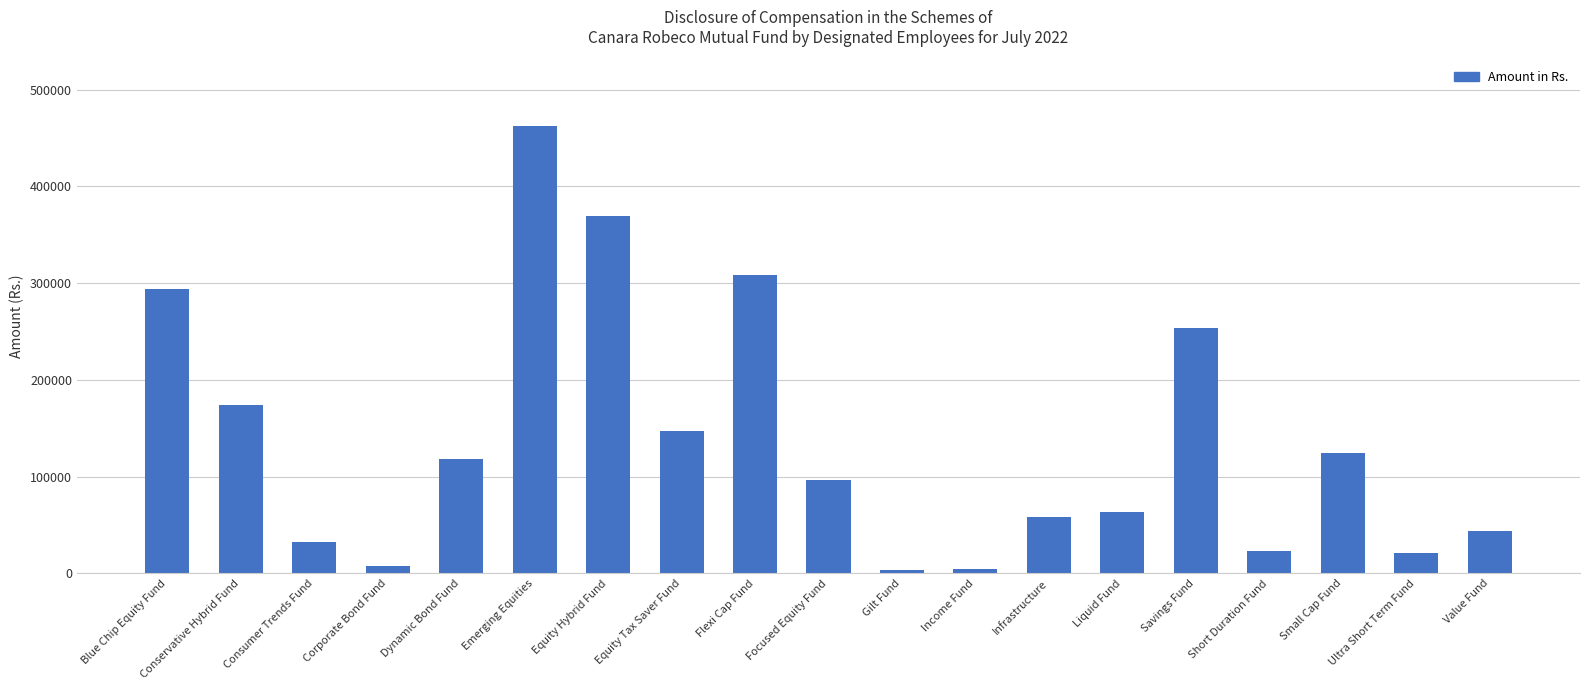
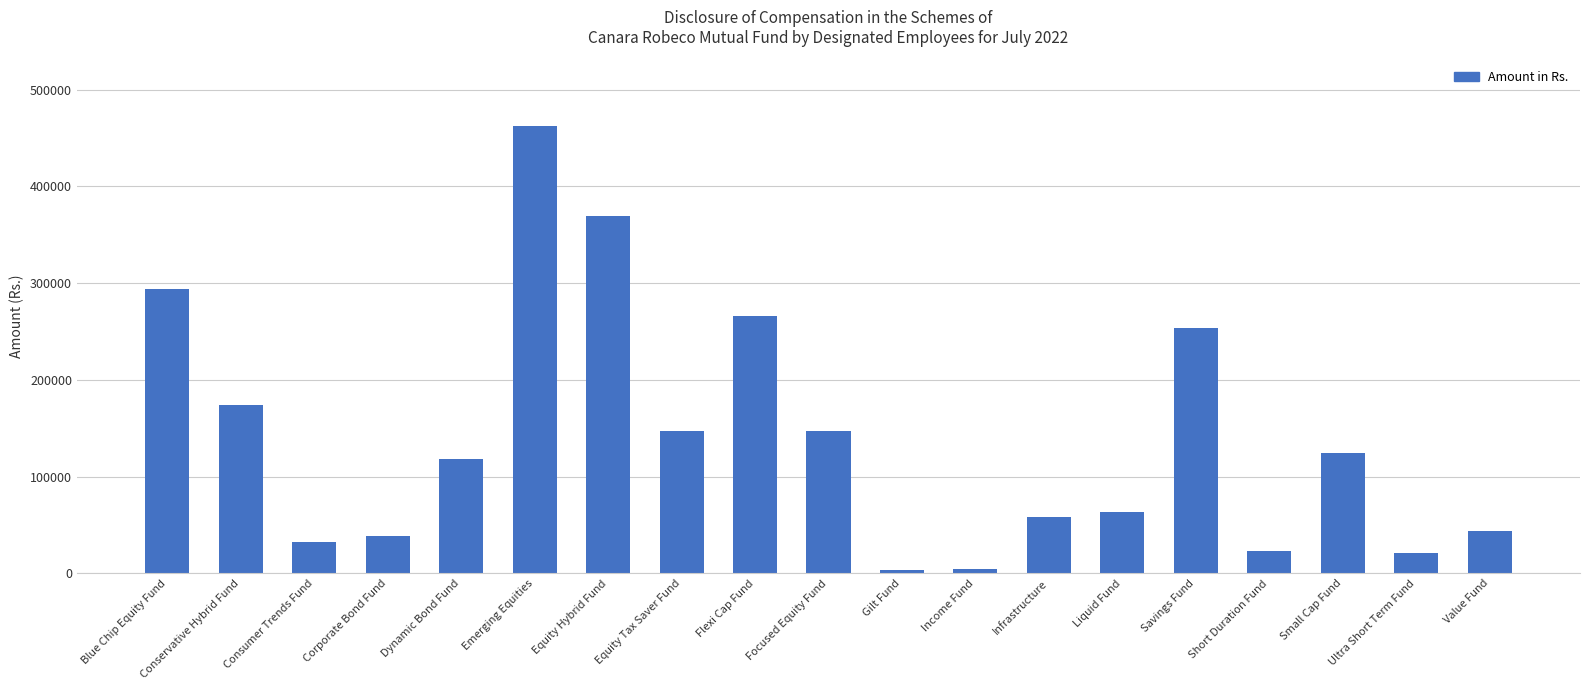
Corporate Bond Fund: 10000 -> 40000
Flexi Cap Fund: 310000 -> 270000
Focused Equity Fund: 100000 -> 150000
